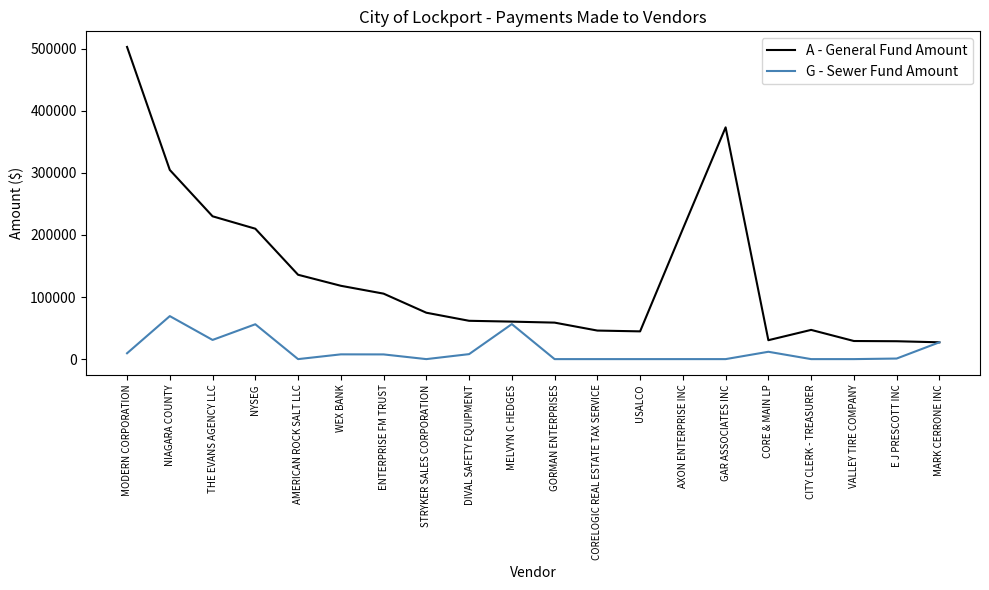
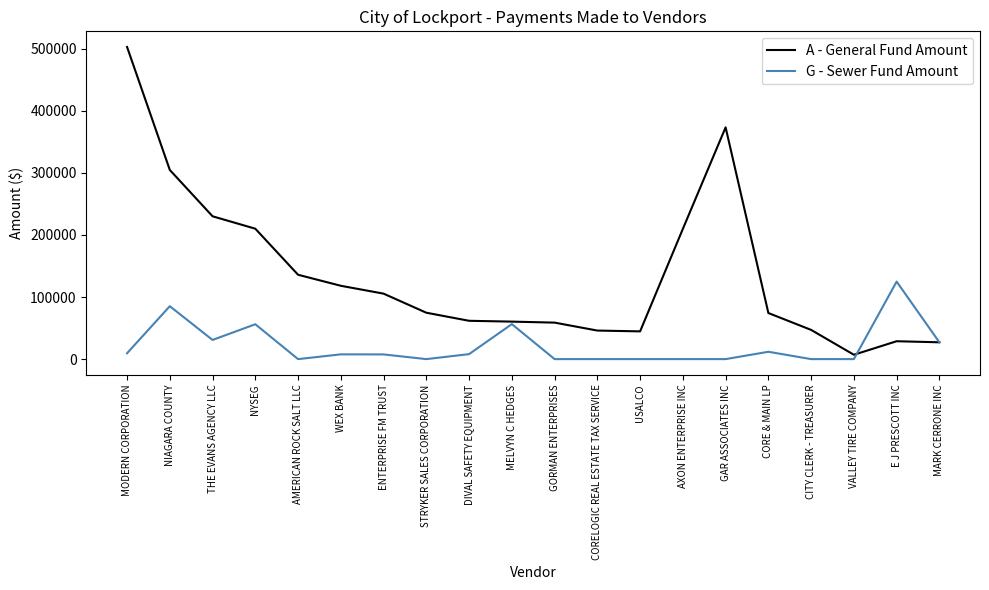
G - Sewer Fund Amount, NIAGARA COUNTY: 70000 -> 90000
A - General Fund Amount, CORE & MAIN LP: 30000 -> 70000
A - General Fund Amount, VALLEY TIRE COMPANY: 30000 -> 10000
G - Sewer Fund Amount, E J PRESCOTT INC: 0 -> 120000
